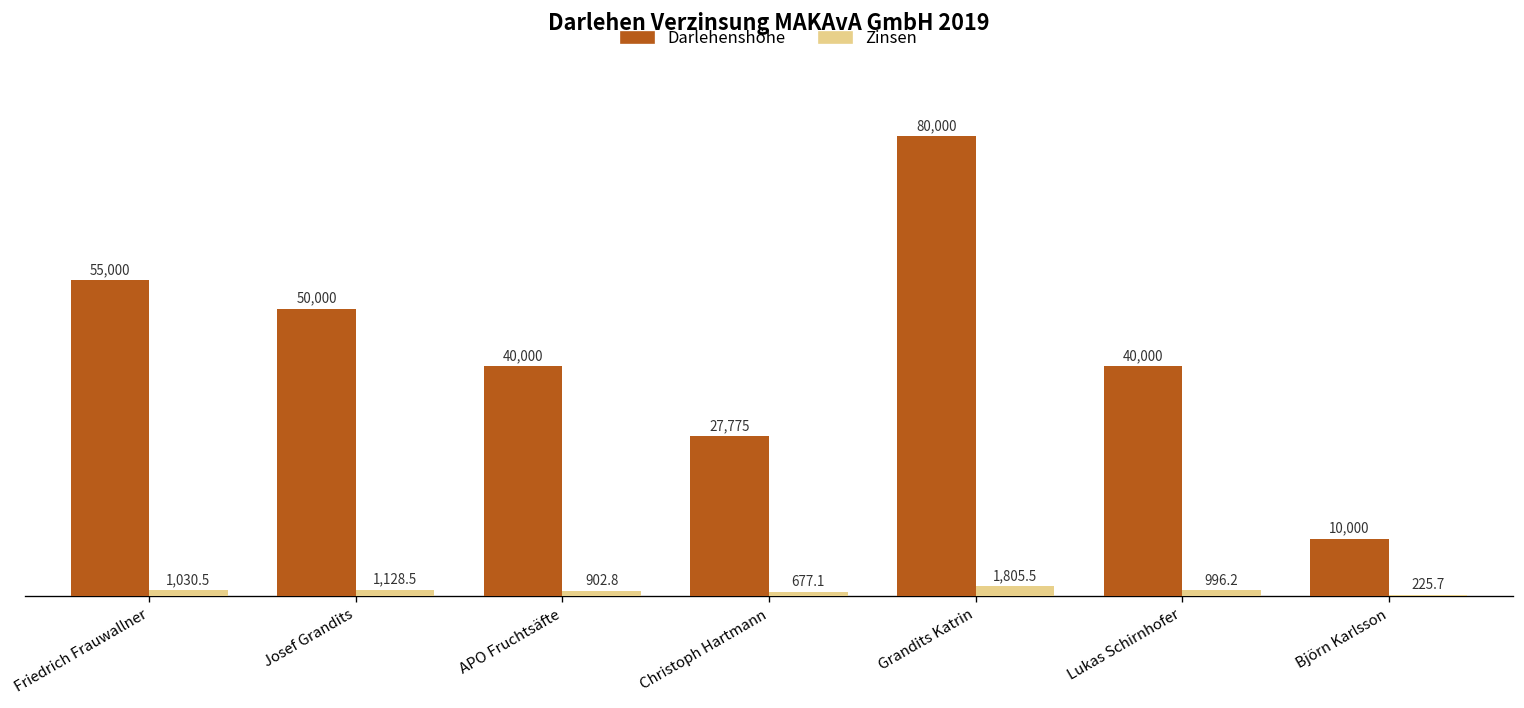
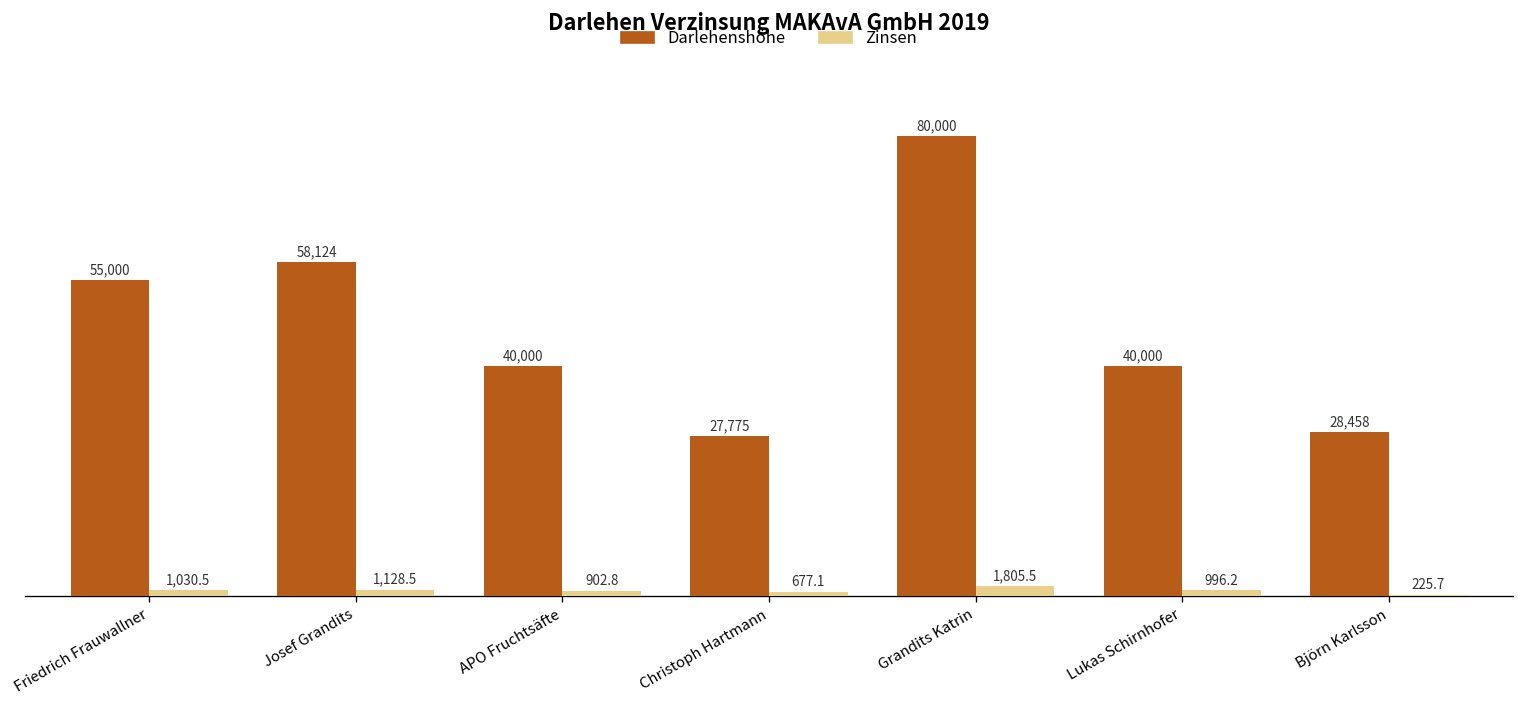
Darlehenshöhe, Josef Grandits: 50,000 -> 58,124
Darlehenshöhe, Björn Karlsson: 10,000 -> 28,458
